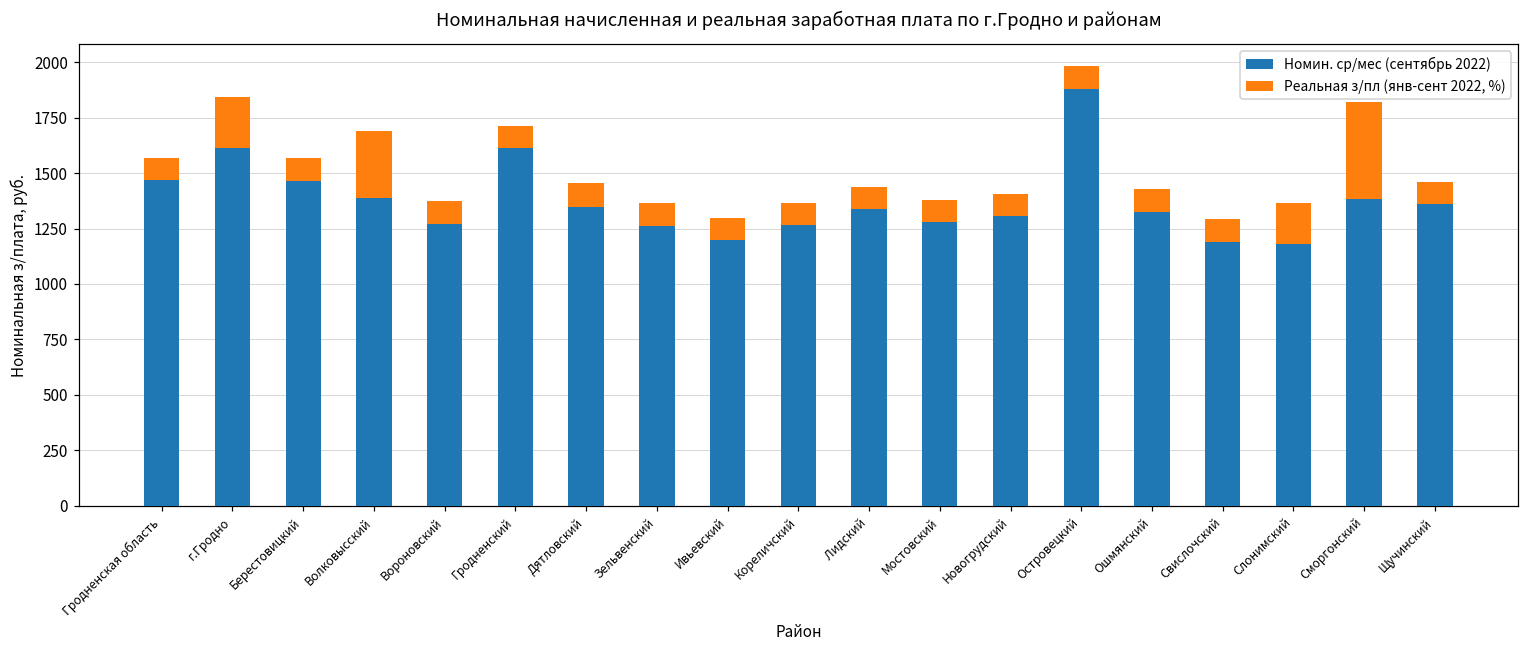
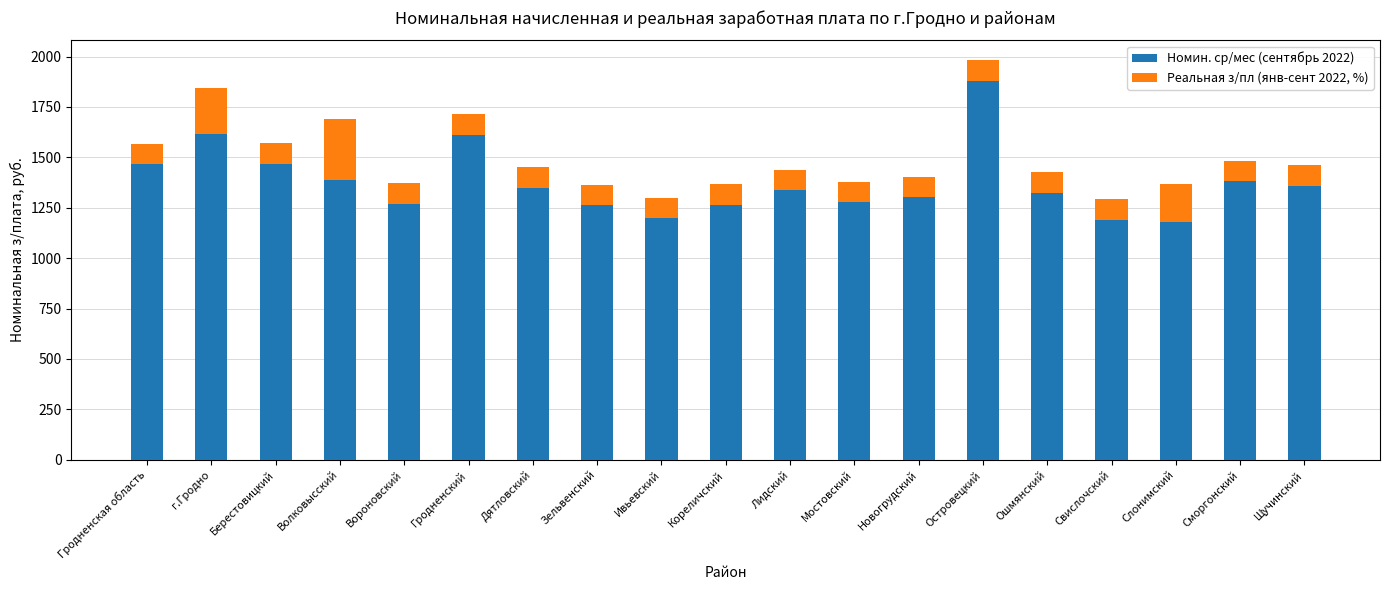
Реальная з/пл (янв-сент 2022, %), Сморгонский: 440 -> 100
